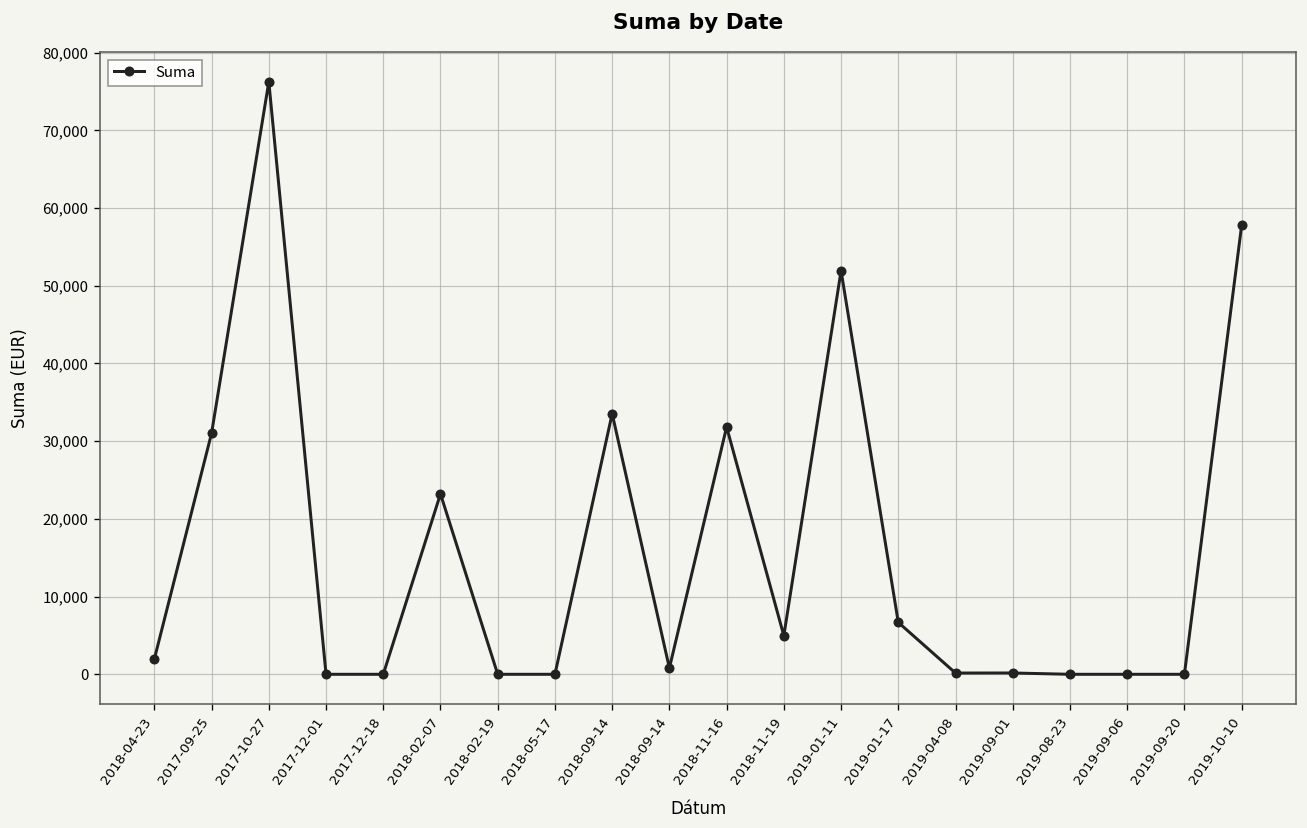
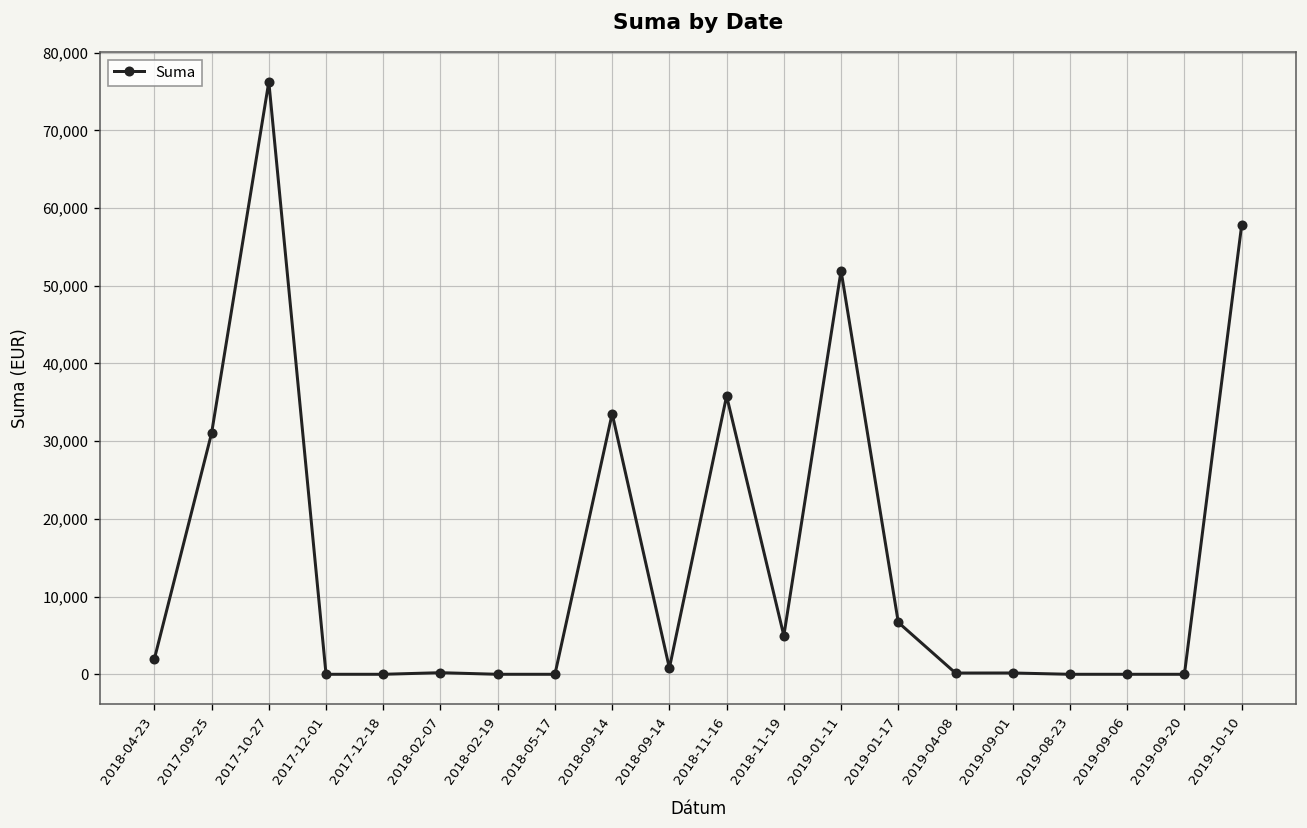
2018-02-07: 23,000 -> 0
2018-11-16: 32,000 -> 36,000
